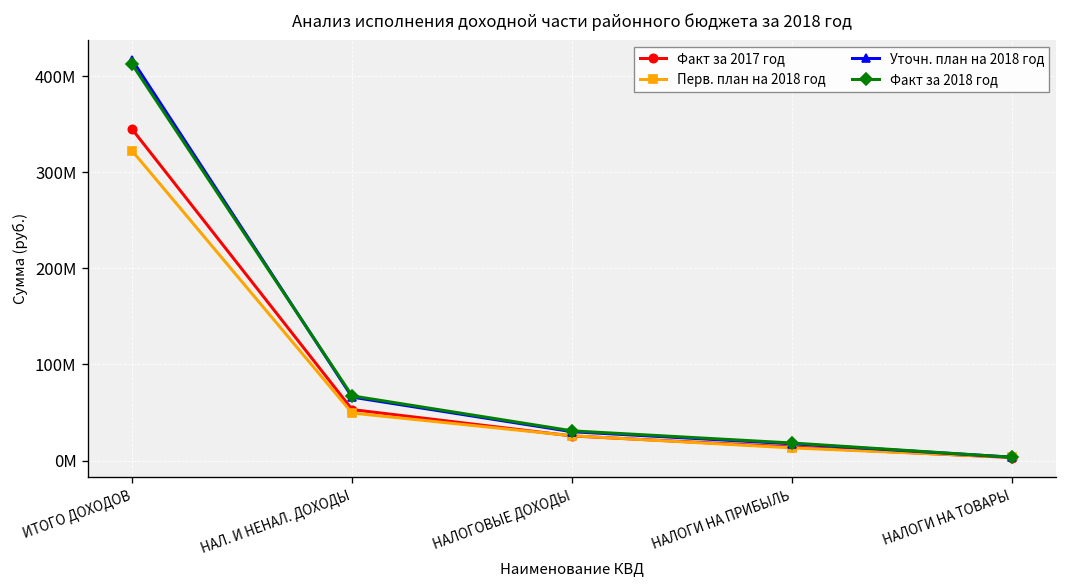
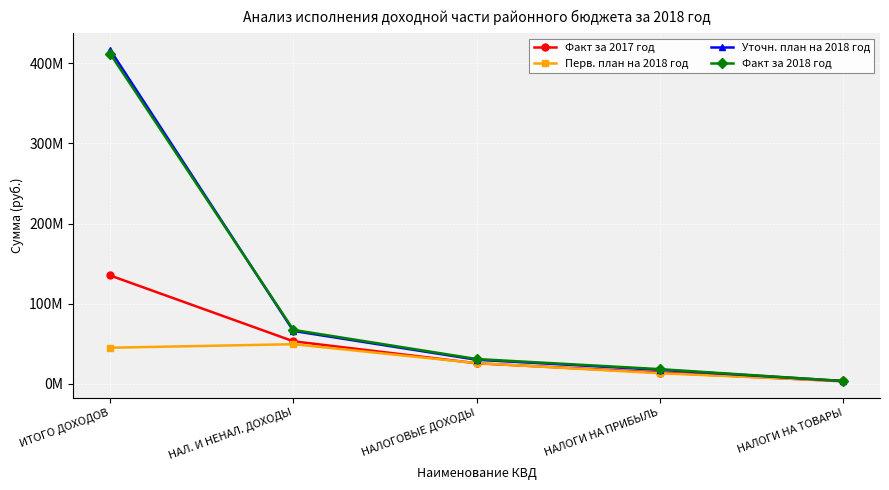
Факт за 2017 год, ИТОГО ДОХОДОВ: 340000000 -> 140000000
Перв. план на 2018 год, ИТОГО ДОХОДОВ: 320000000 -> 50000000
